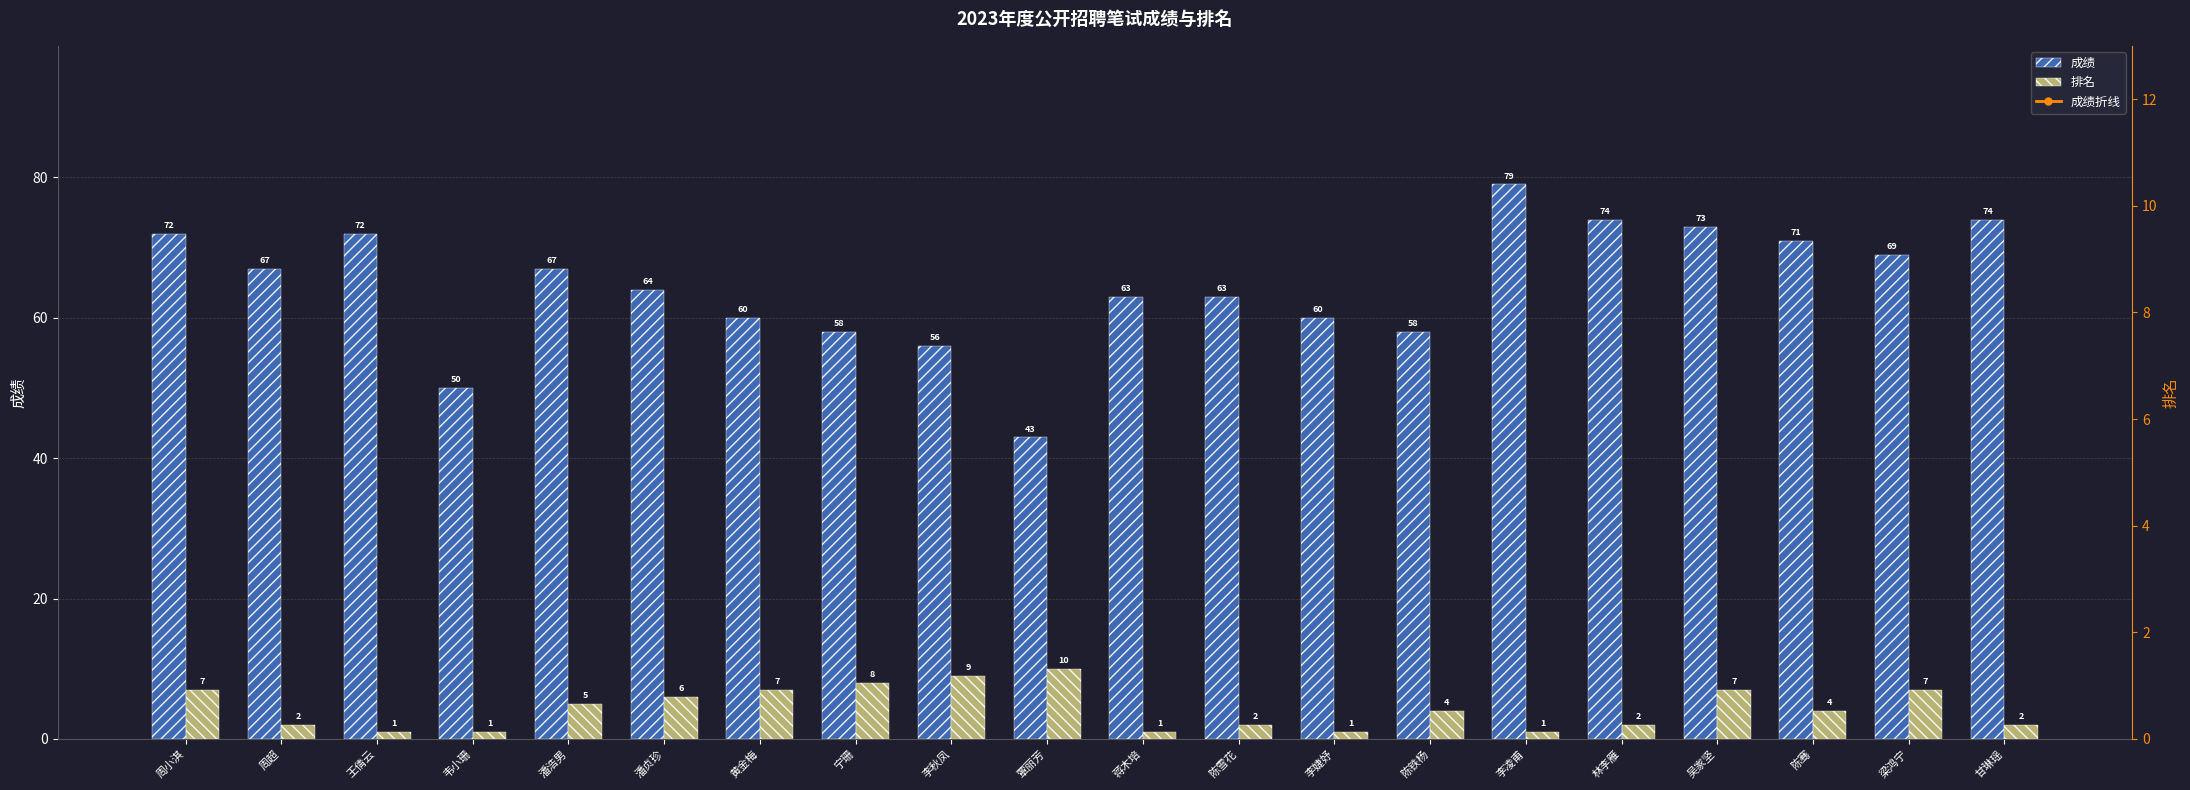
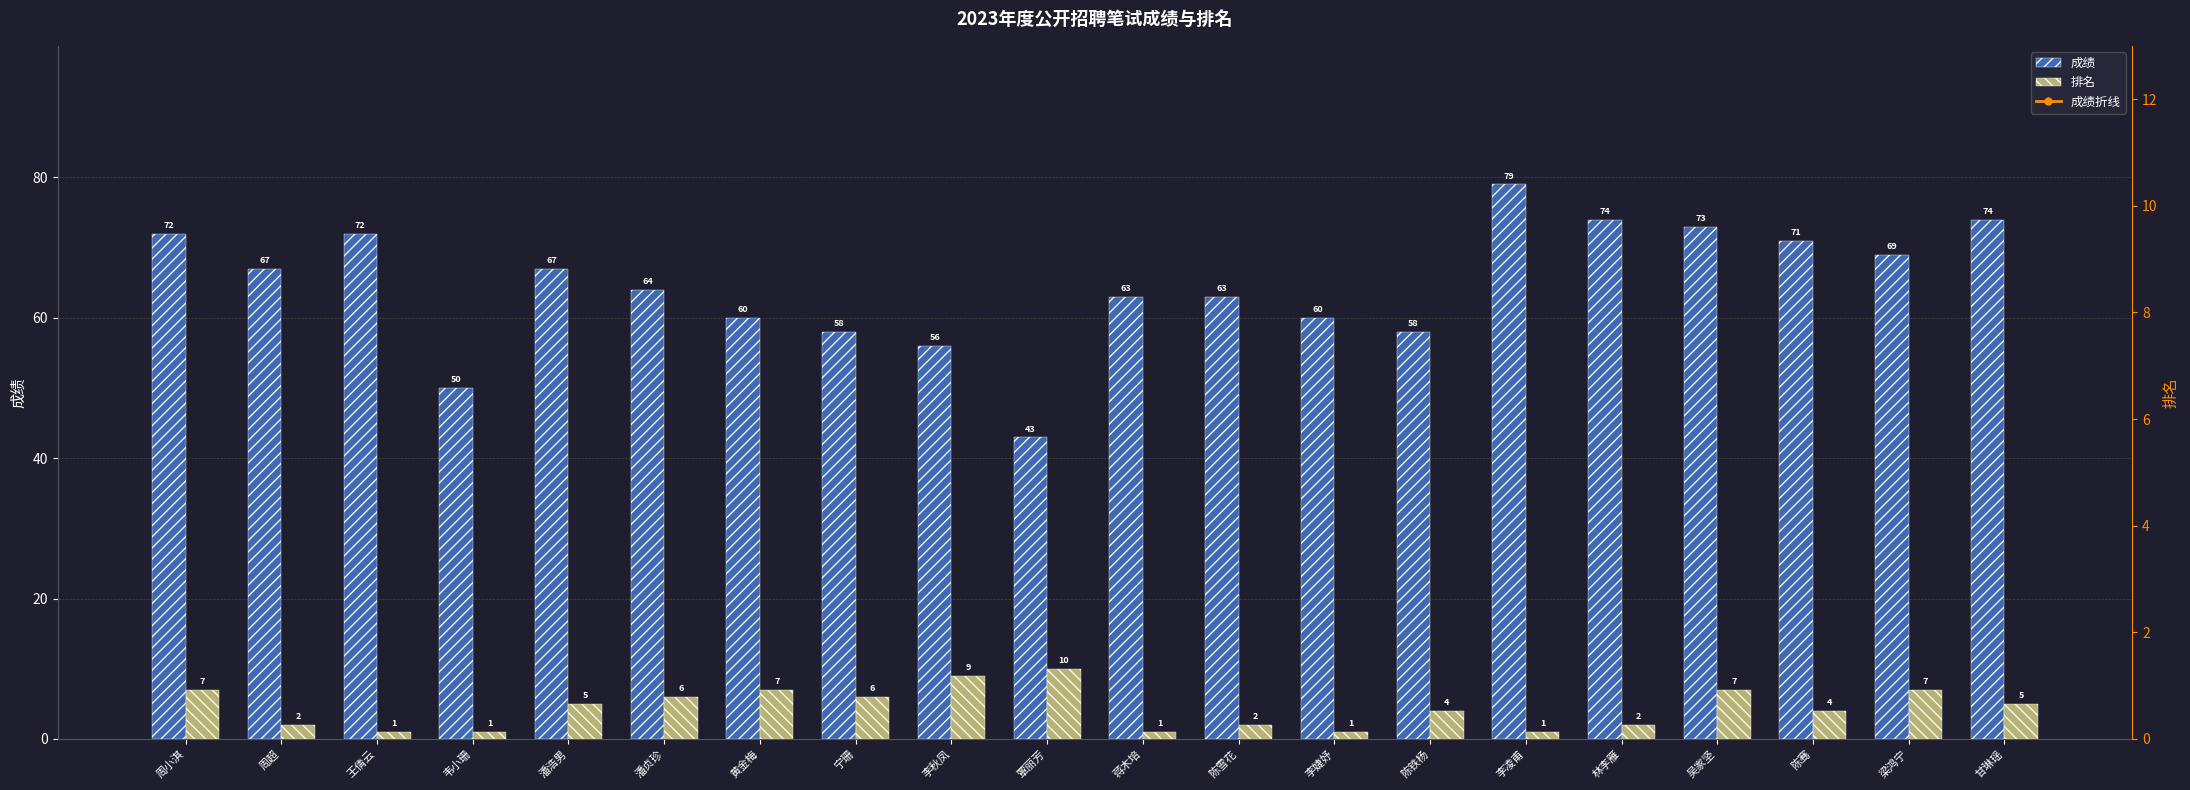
排名, 宁珊: 8 -> 6
排名, 甘琳瑶: 2 -> 5
